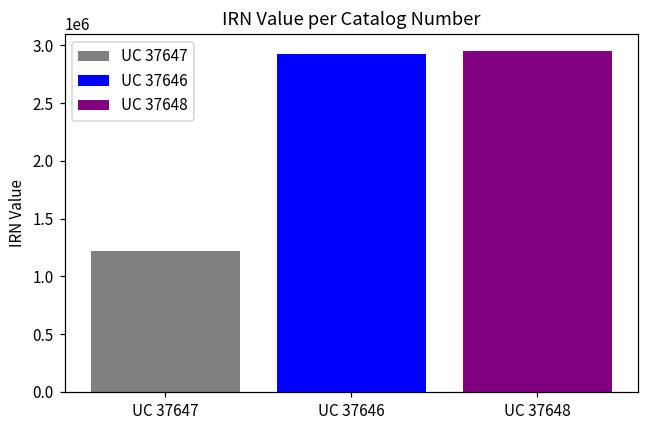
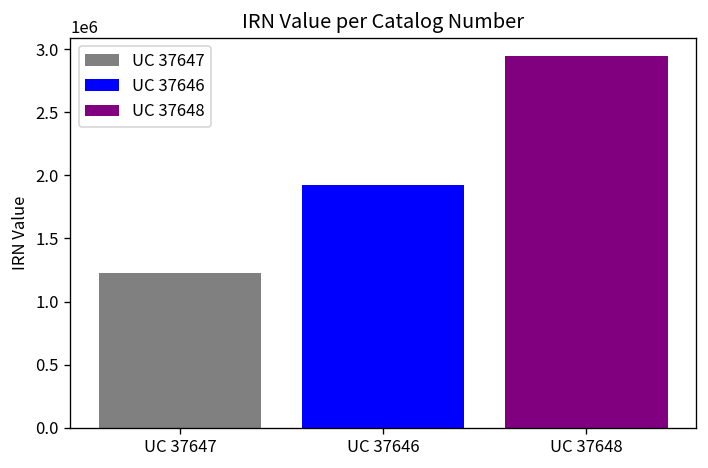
UC 37646: 2930000 -> 1920000
